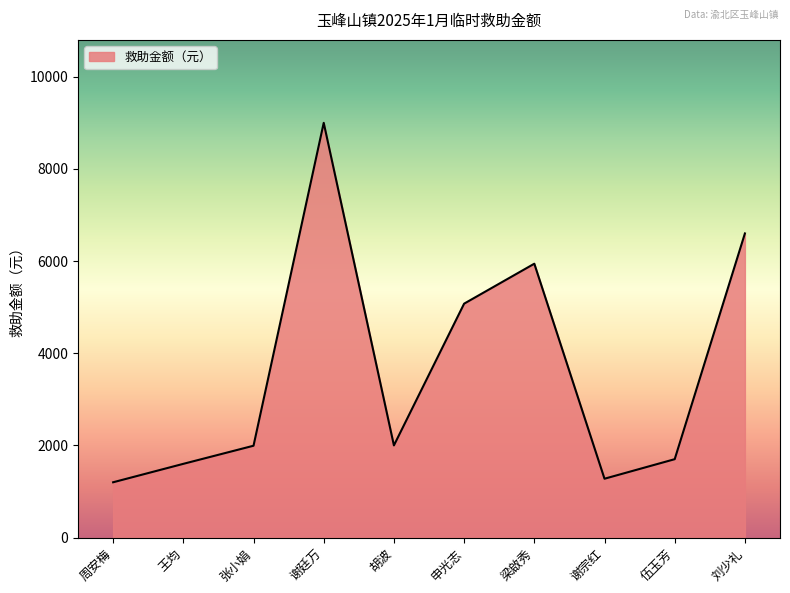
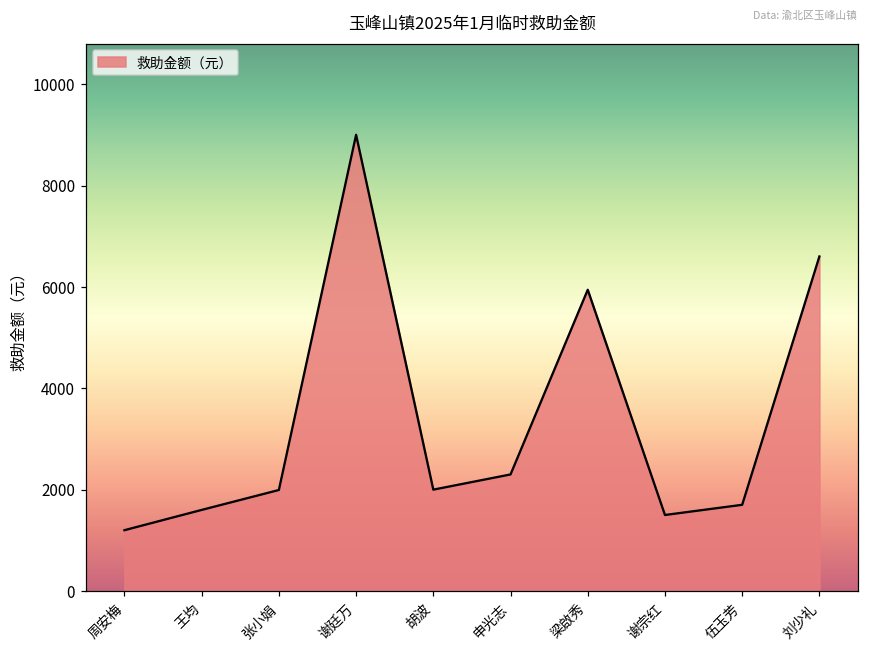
申光志: 5100 -> 2300
谢宗红: 1300 -> 1500
